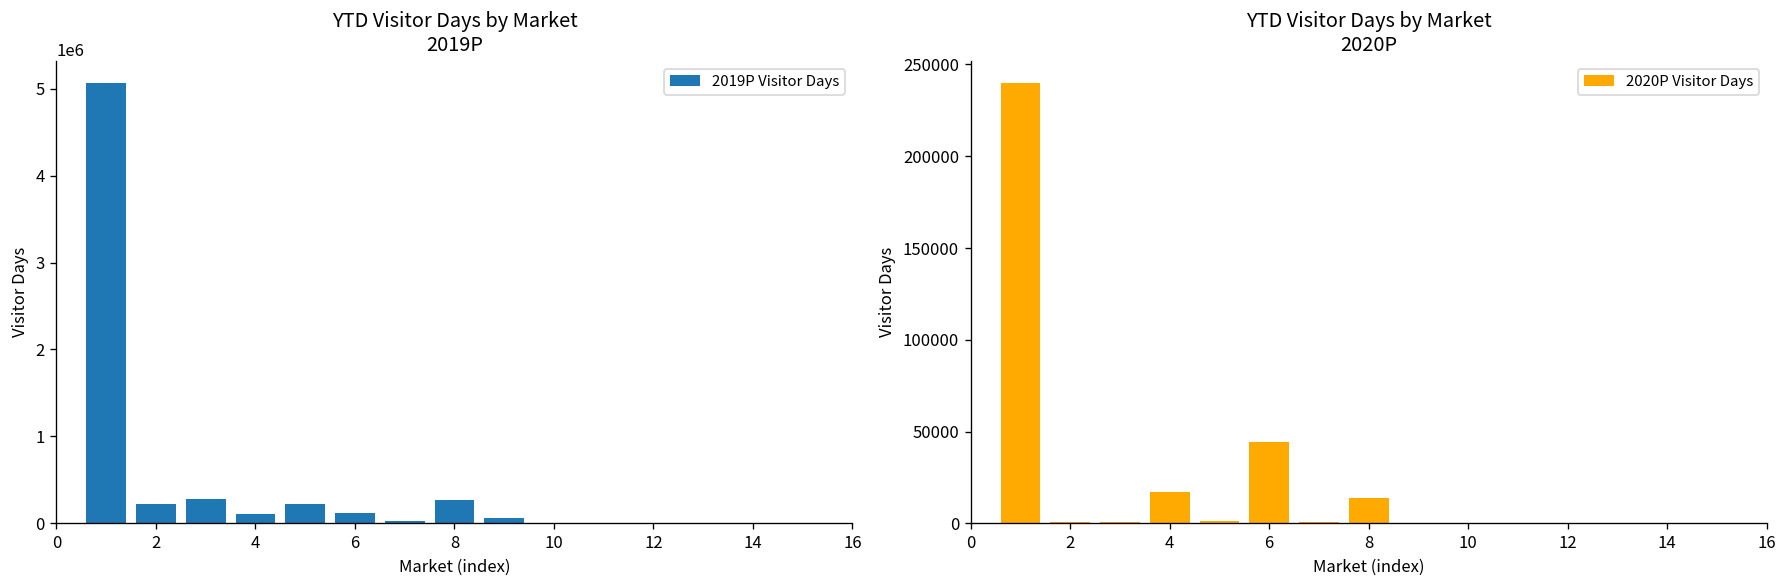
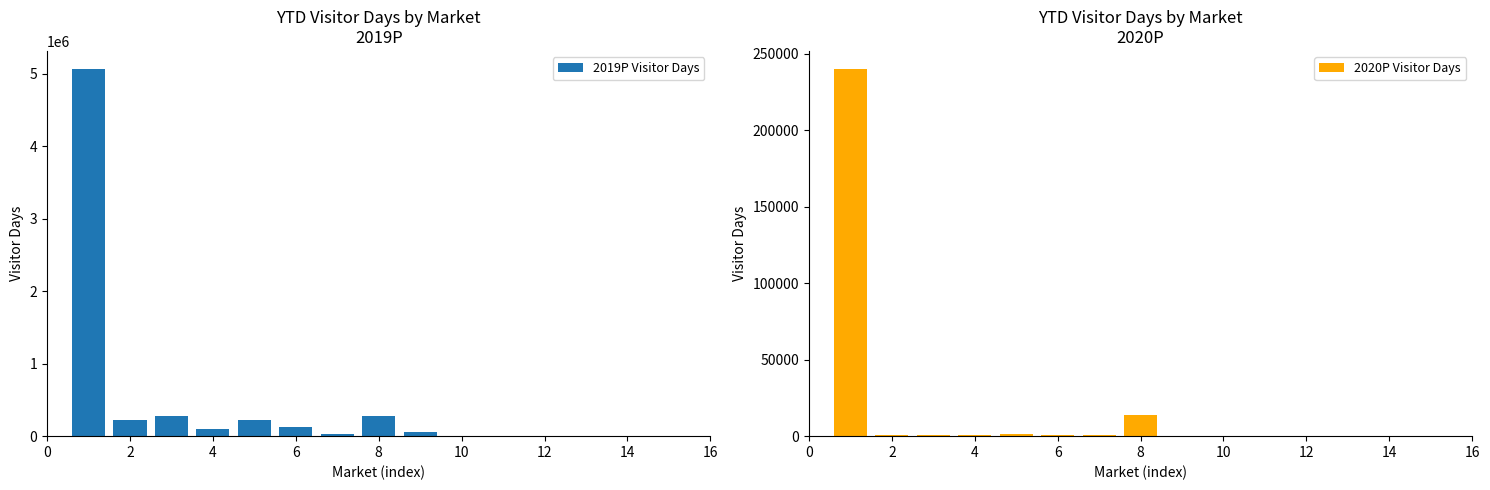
YTD Visitor Days by Market 2020P, 4: 17000 -> 1000
YTD Visitor Days by Market 2020P, 6: 44000 -> 0
